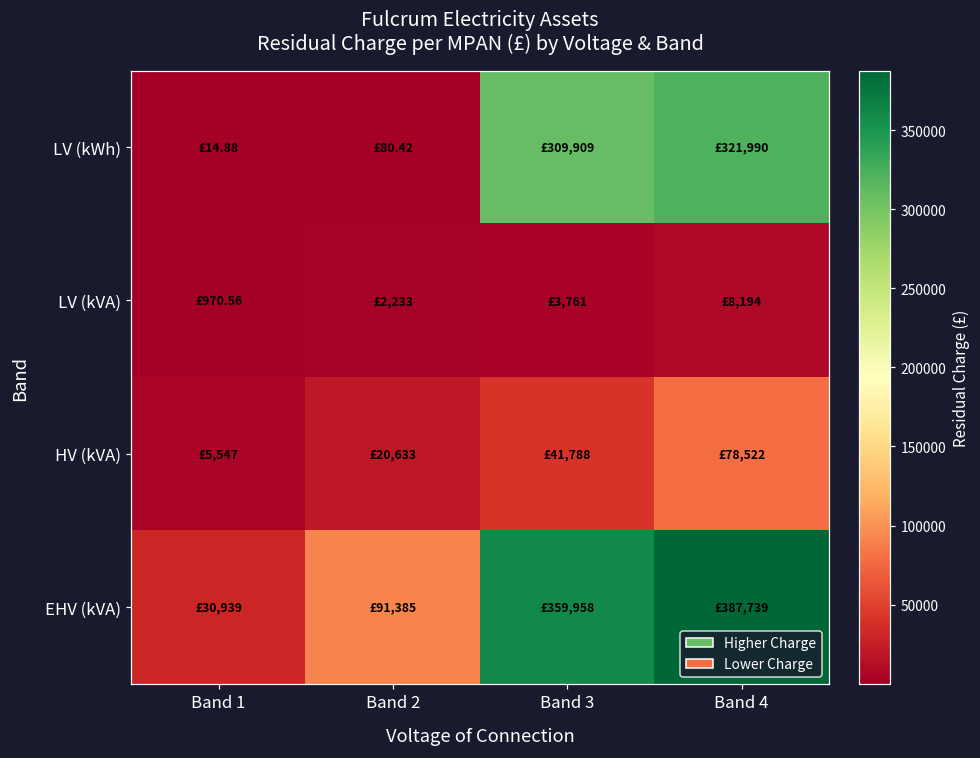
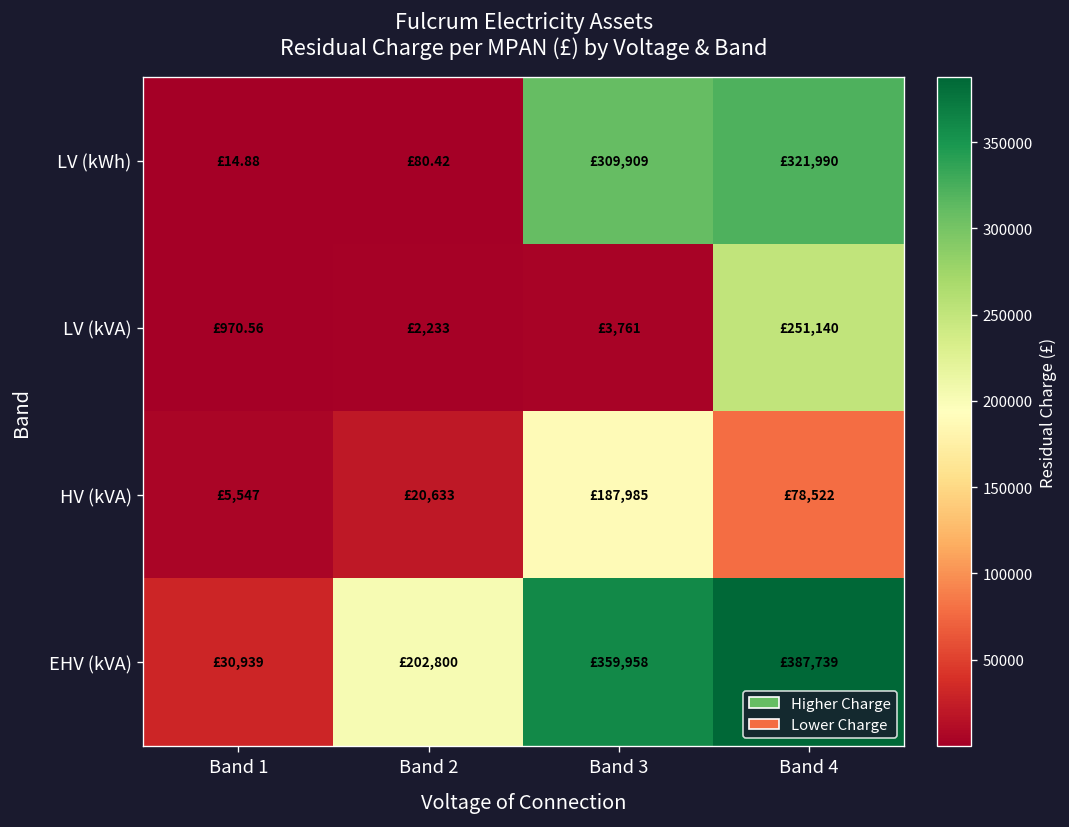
LV (kVA), Band 4: £8,194 -> £251,140
HV (kVA), Band 3: £41,788 -> £187,985
EHV (kVA), Band 2: £91,385 -> £202,800
